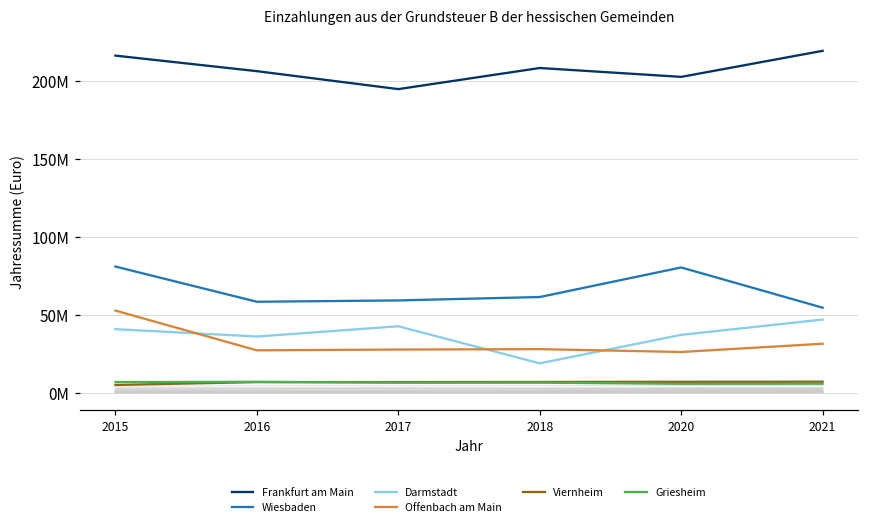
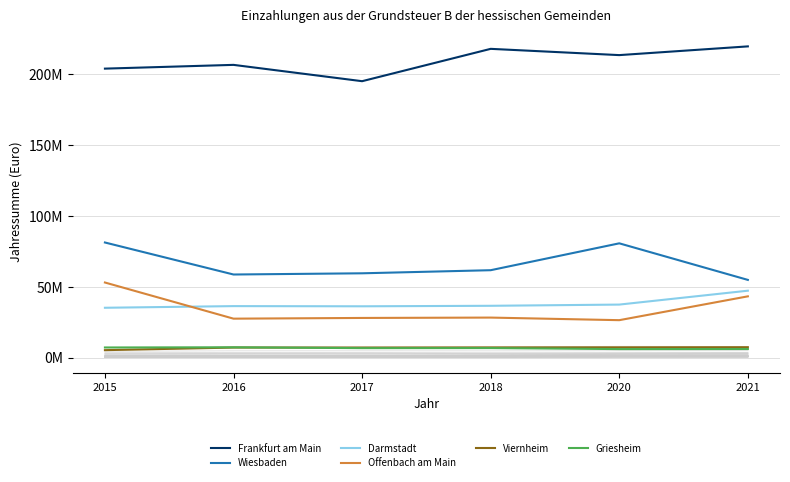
Frankfurt am Main, 2015: 217000000 -> 204000000
Darmstadt, 2015: 41000000 -> 35000000
Darmstadt, 2017: 43000000 -> 36000000
Frankfurt am Main, 2018: 209000000 -> 218000000
Darmstadt, 2018: 19000000 -> 37000000
Frankfurt am Main, 2020: 203000000 -> 213000000
Offenbach am Main, 2021: 32000000 -> 43000000
